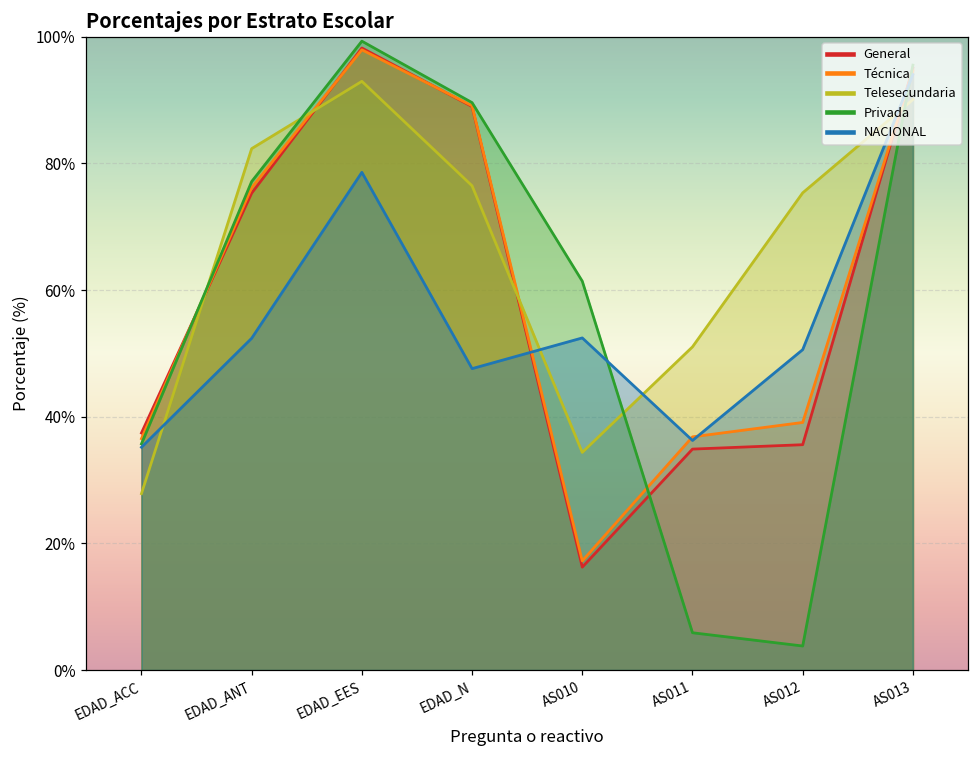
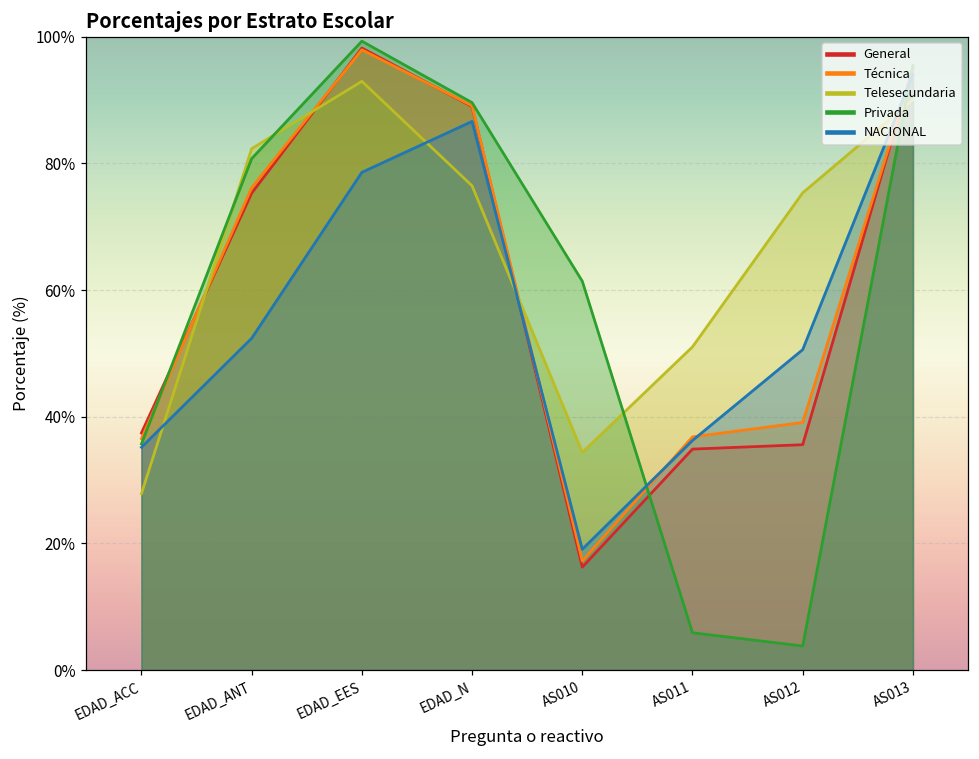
Privada, EDAD_ANT: 77% -> 81%
NACIONAL, EDAD_N: 48% -> 87%
NACIONAL, AS010: 52% -> 19%
